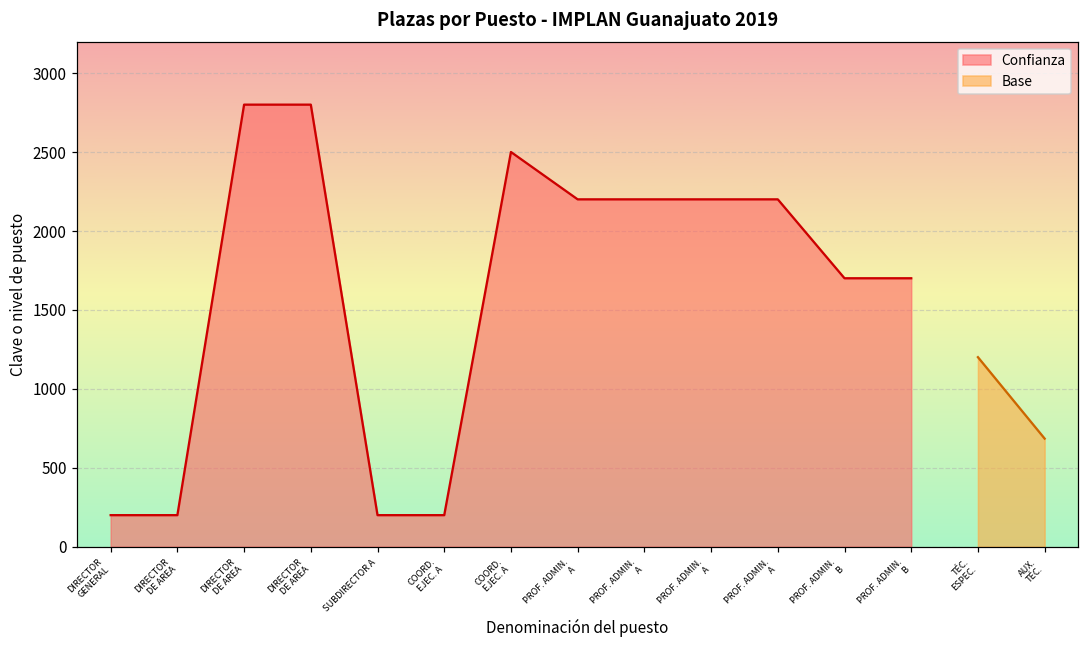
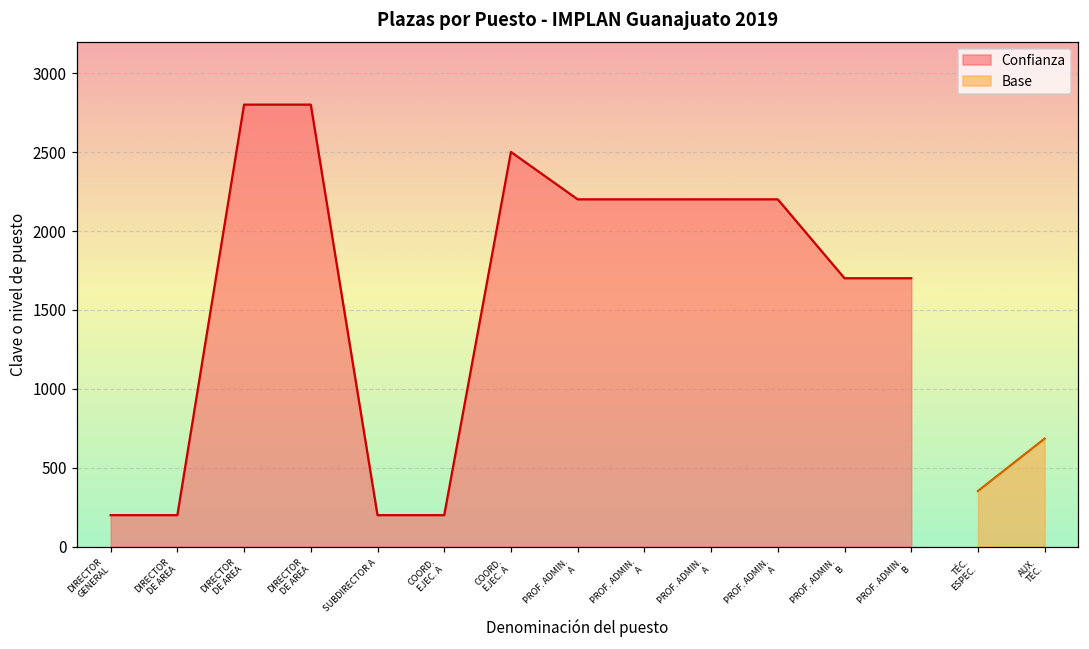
Base, TÉC. ESPEC.: 1200 -> 350
